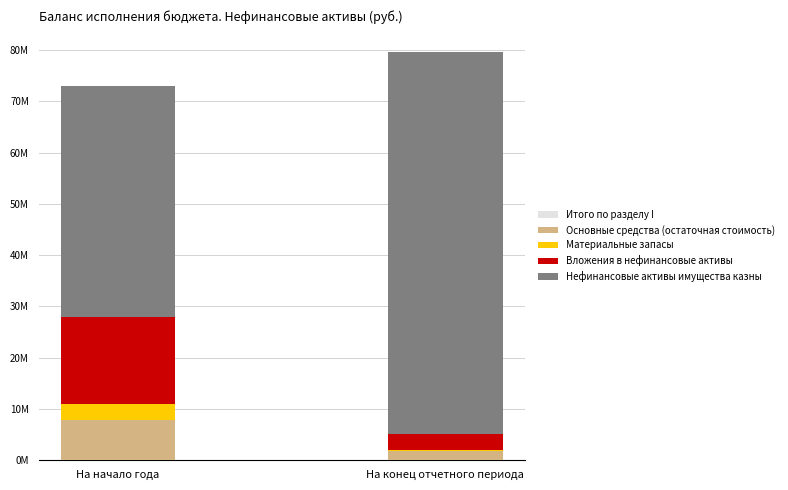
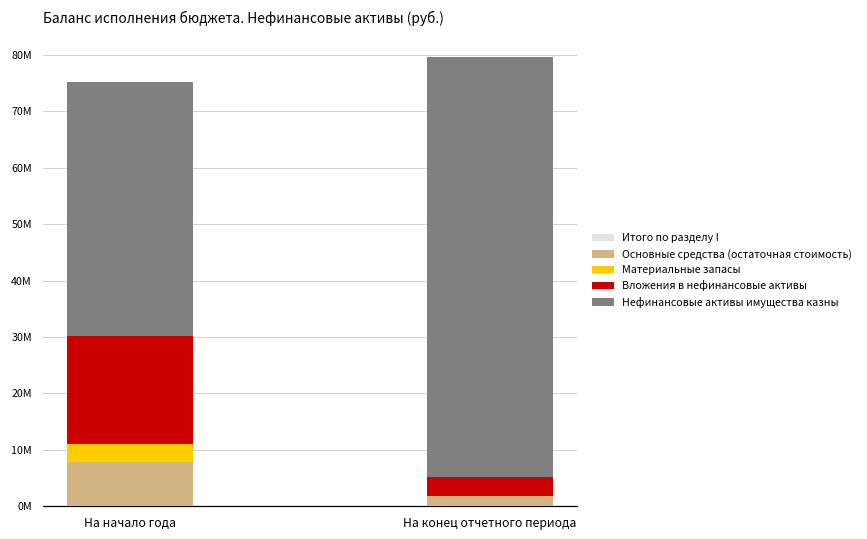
Вложения в нефинансовые активы, На начало года: 17000000 -> 19000000
